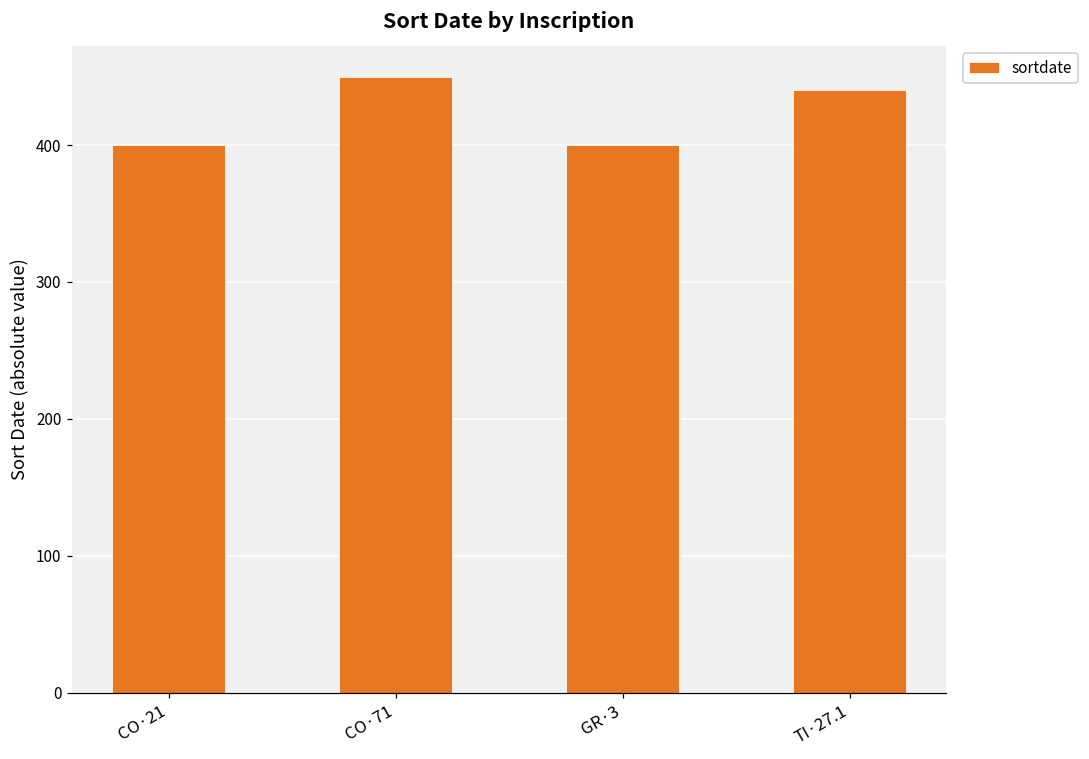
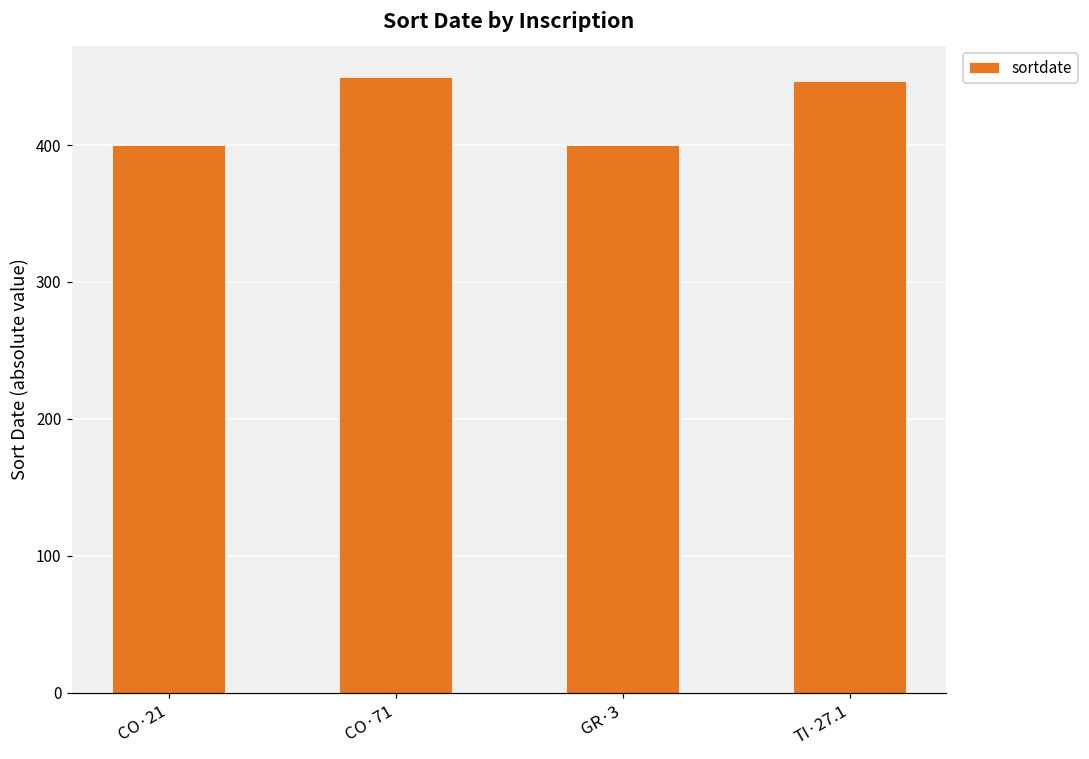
TI·27.1: 440 -> 447
